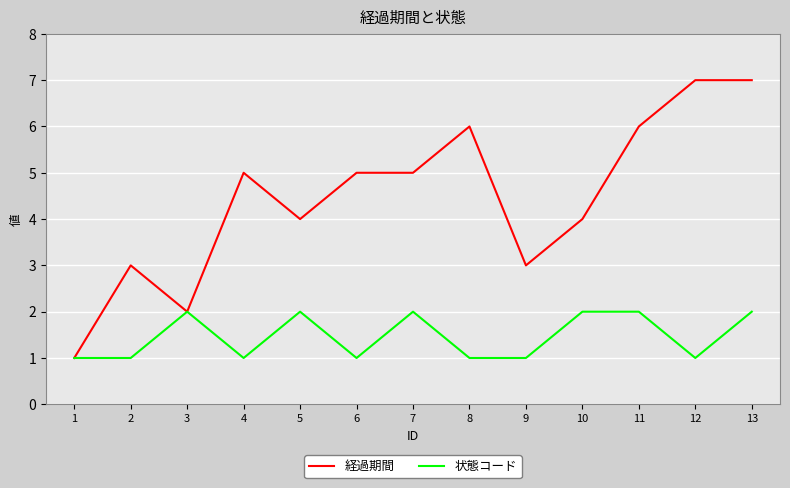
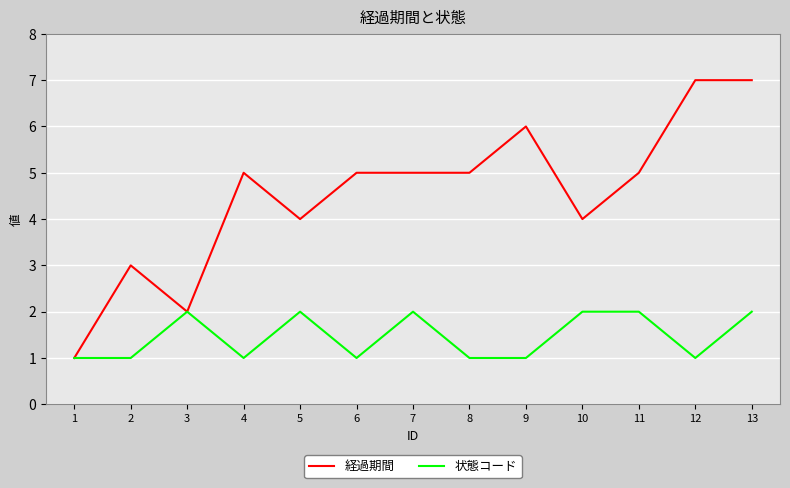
経過期間, 8: 6 -> 5
経過期間, 9: 3 -> 6
経過期間, 11: 6 -> 5
